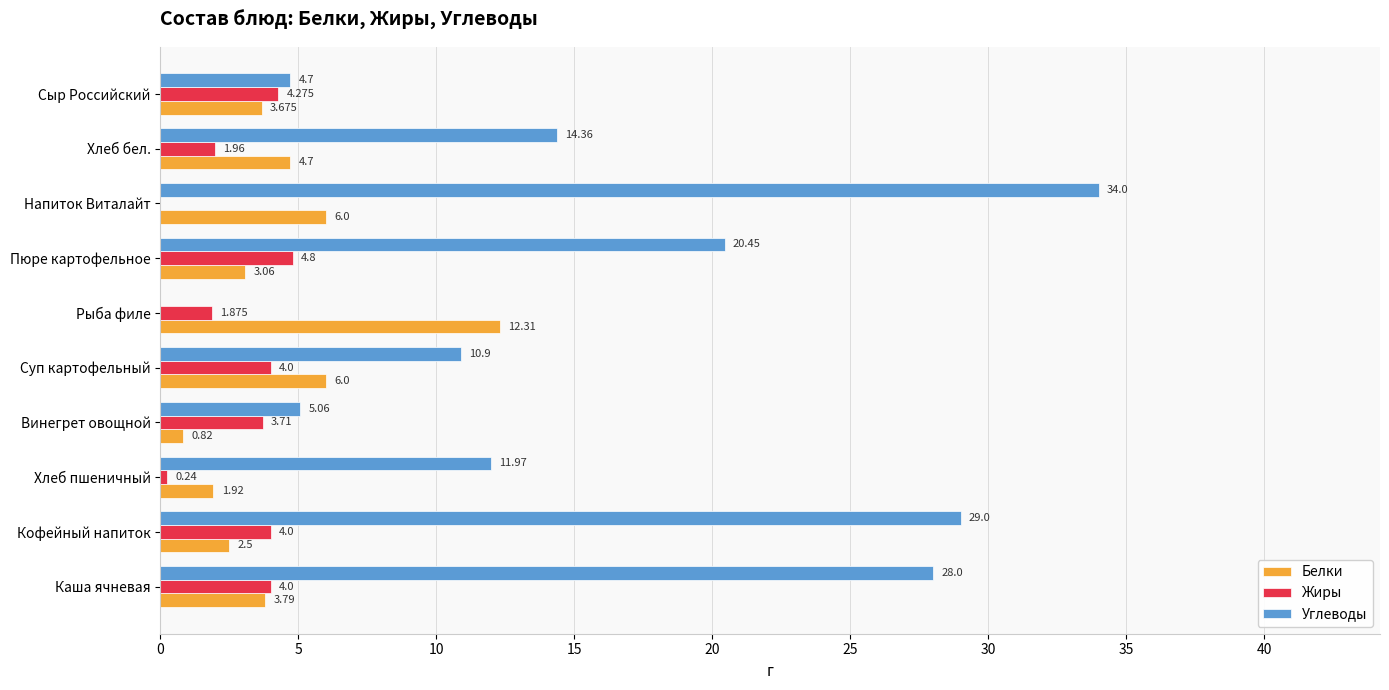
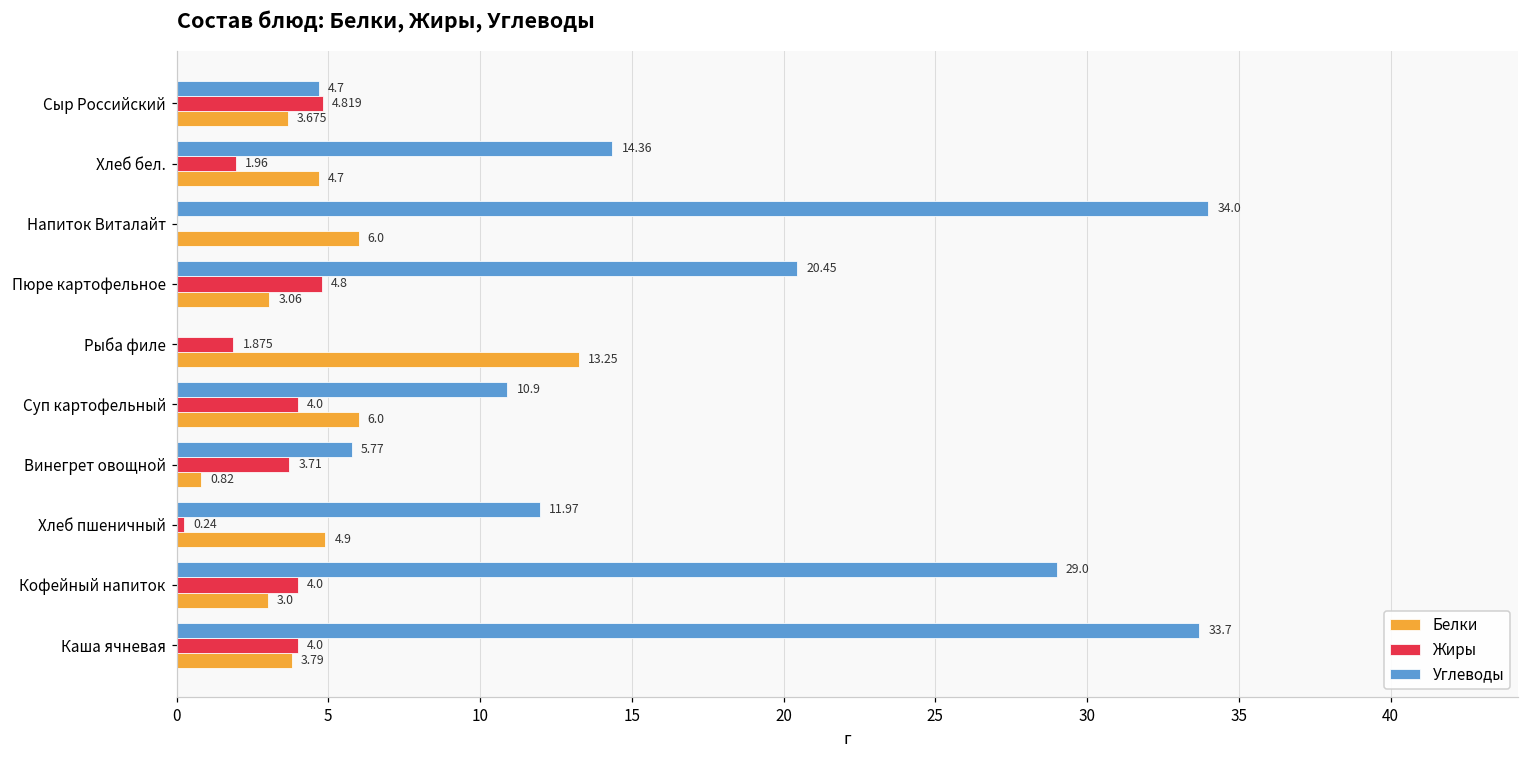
Жиры, Сыр Российский: 4.275 -> 4.819
Белки, Рыба филе: 12.31 -> 13.25
Углеводы, Винегрет овощной: 5.06 -> 5.77
Белки, Хлеб пшеничный: 1.92 -> 4.9
Белки, Кофейный напиток: 2.5 -> 3.0
Углеводы, Каша ячневая: 28.0 -> 33.7
